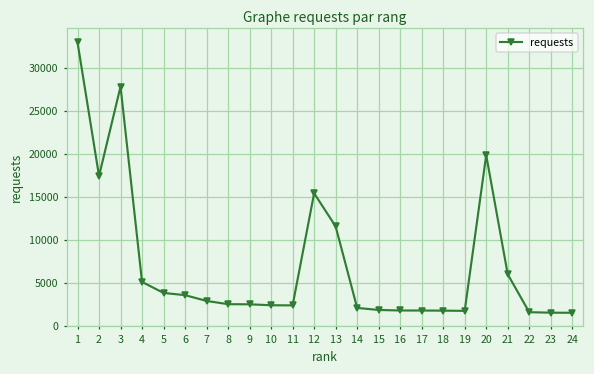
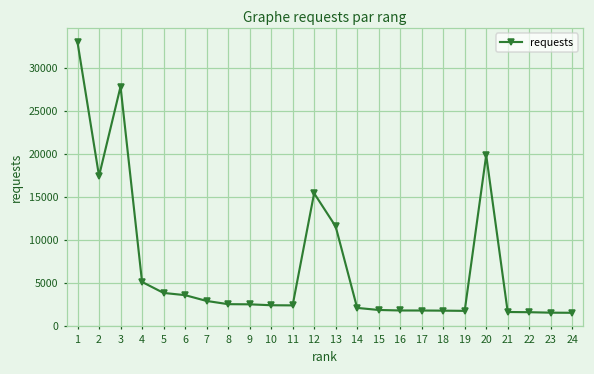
21: 6000 -> 2000
